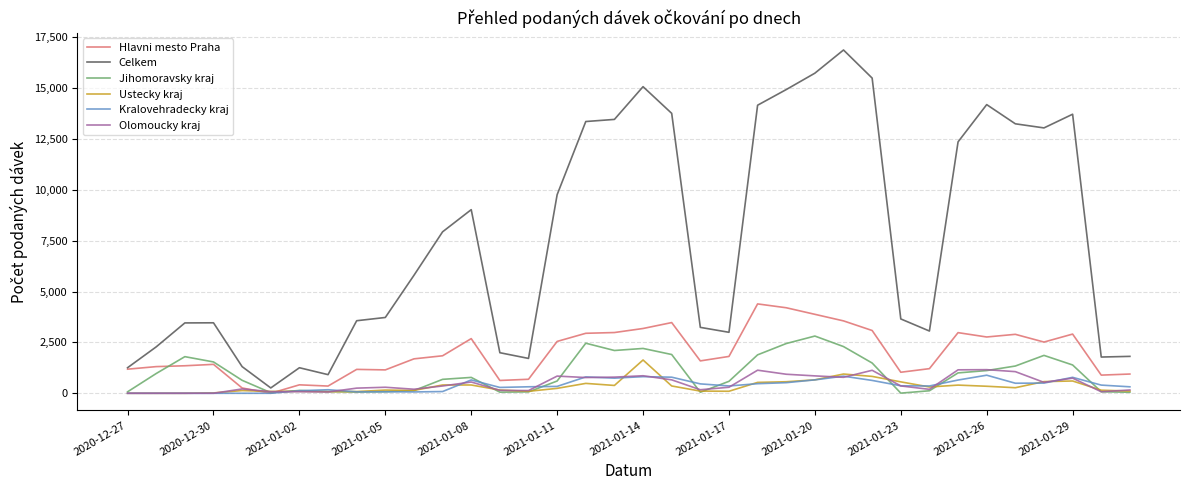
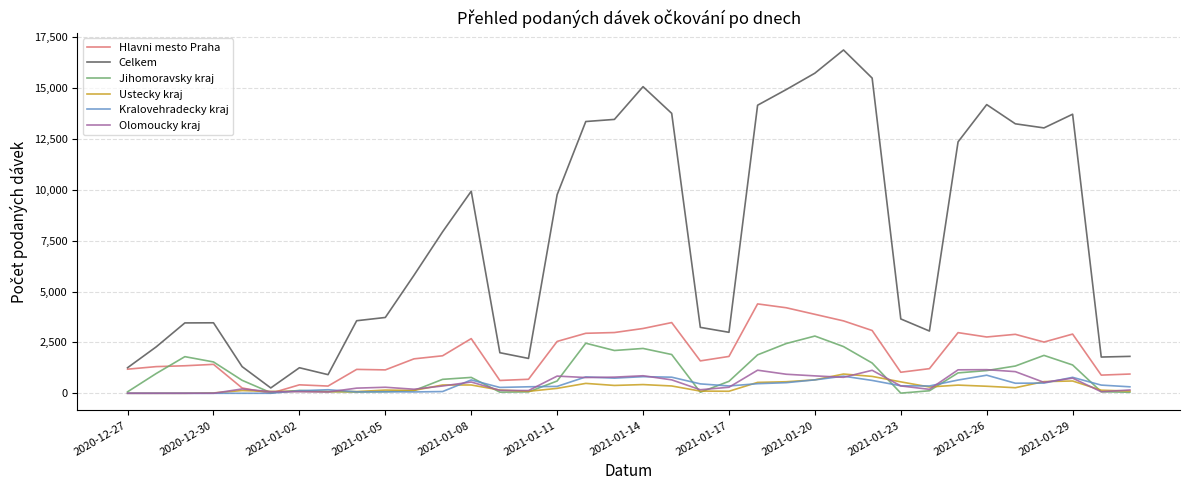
Celkem, 2021-01-08: 9,000 -> 9,900
Ustecky kraj, 2021-01-14: 1,600 -> 400
